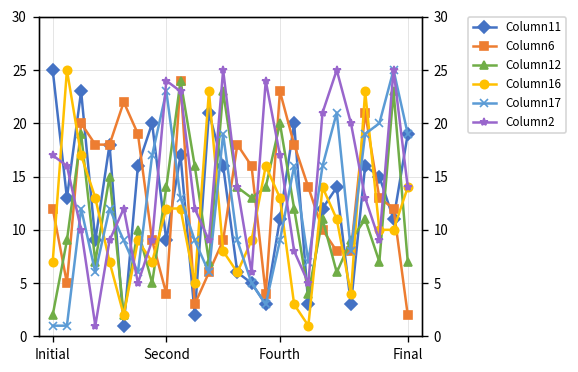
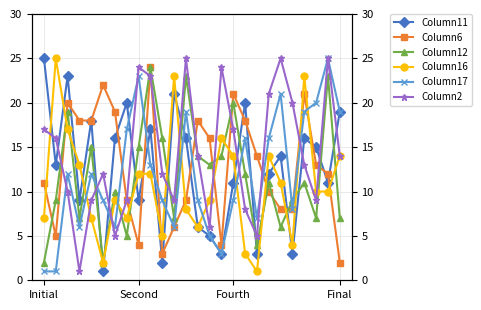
Column6, Initial: 12 -> 11
Column12, Second: 14 -> 15
Column6, Fourth: 23 -> 21
Column16, Fourth: 13 -> 14
